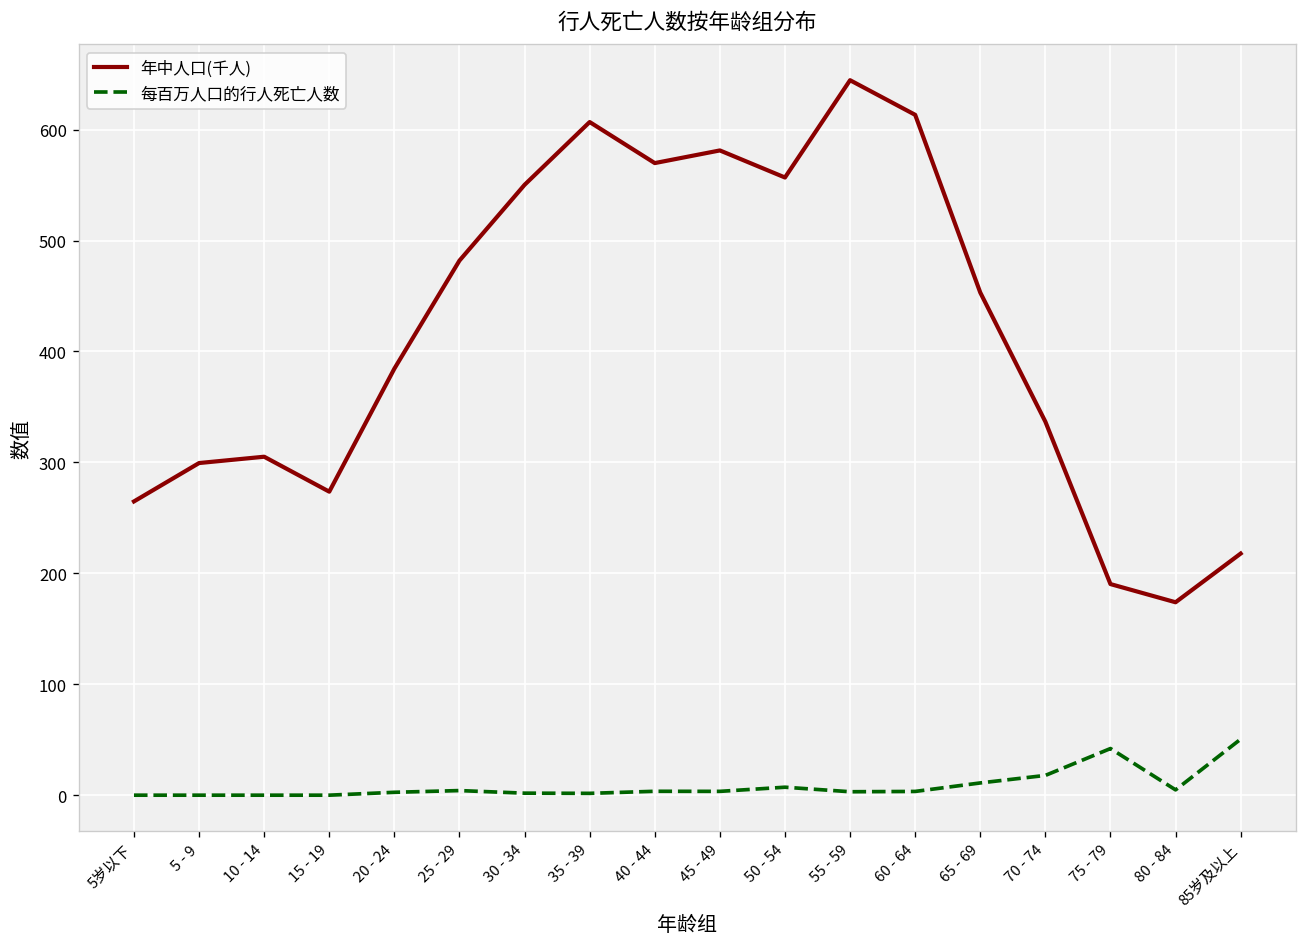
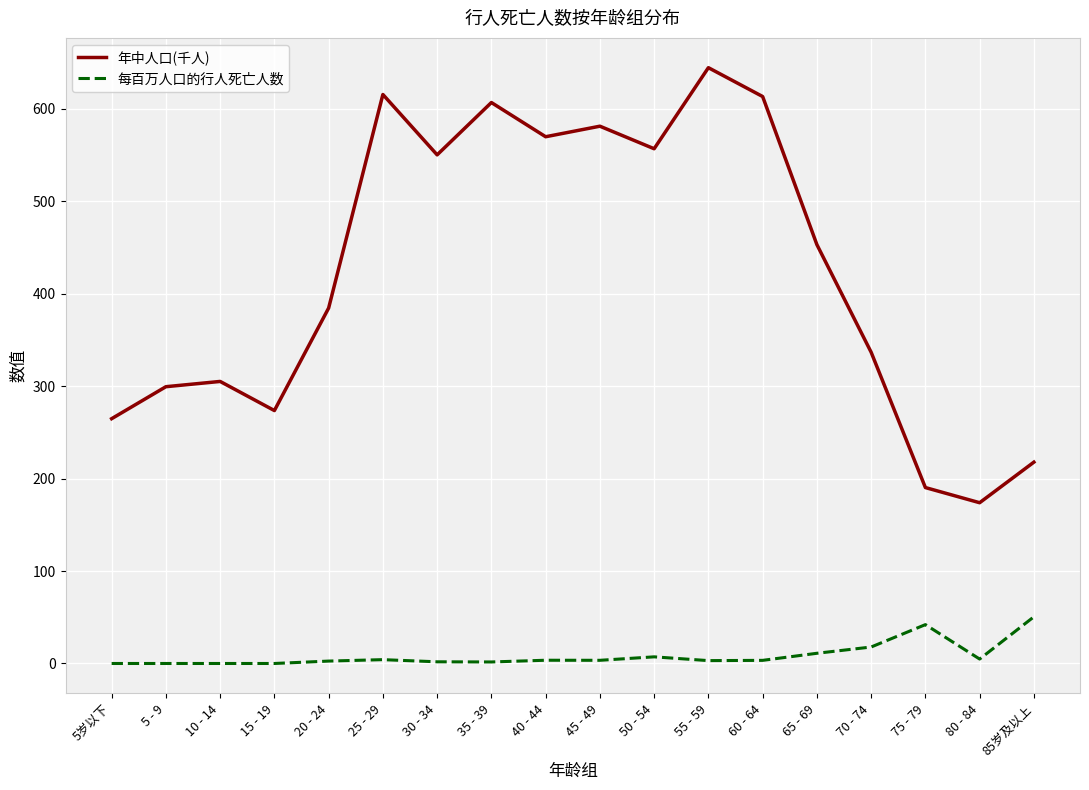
年中人口(千人), 25 - 29: 480 -> 620
